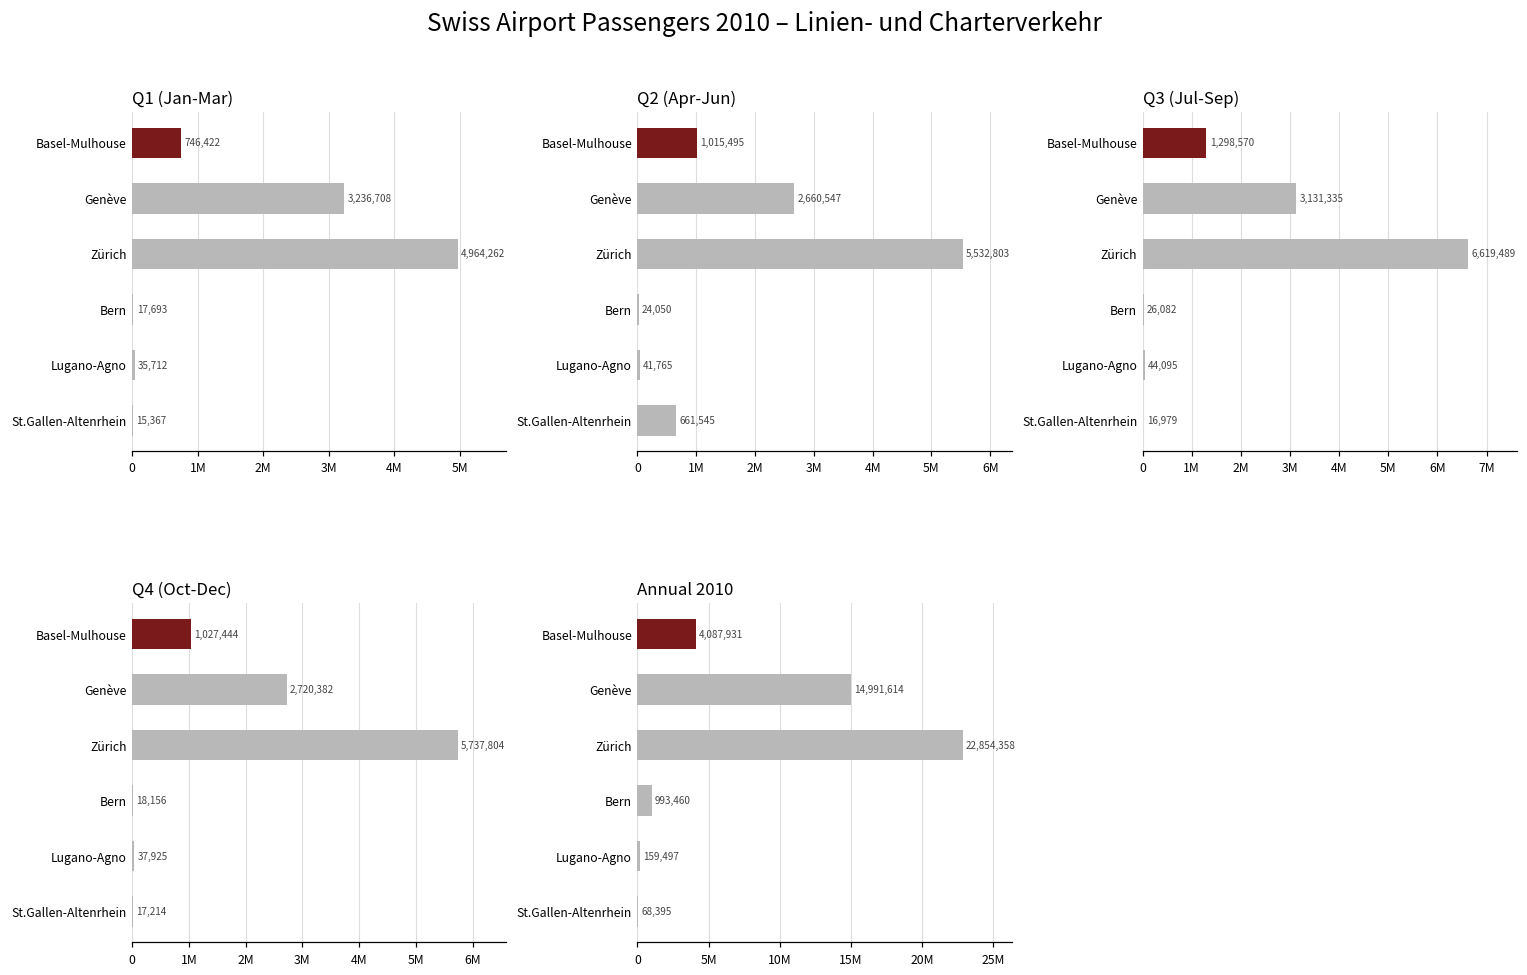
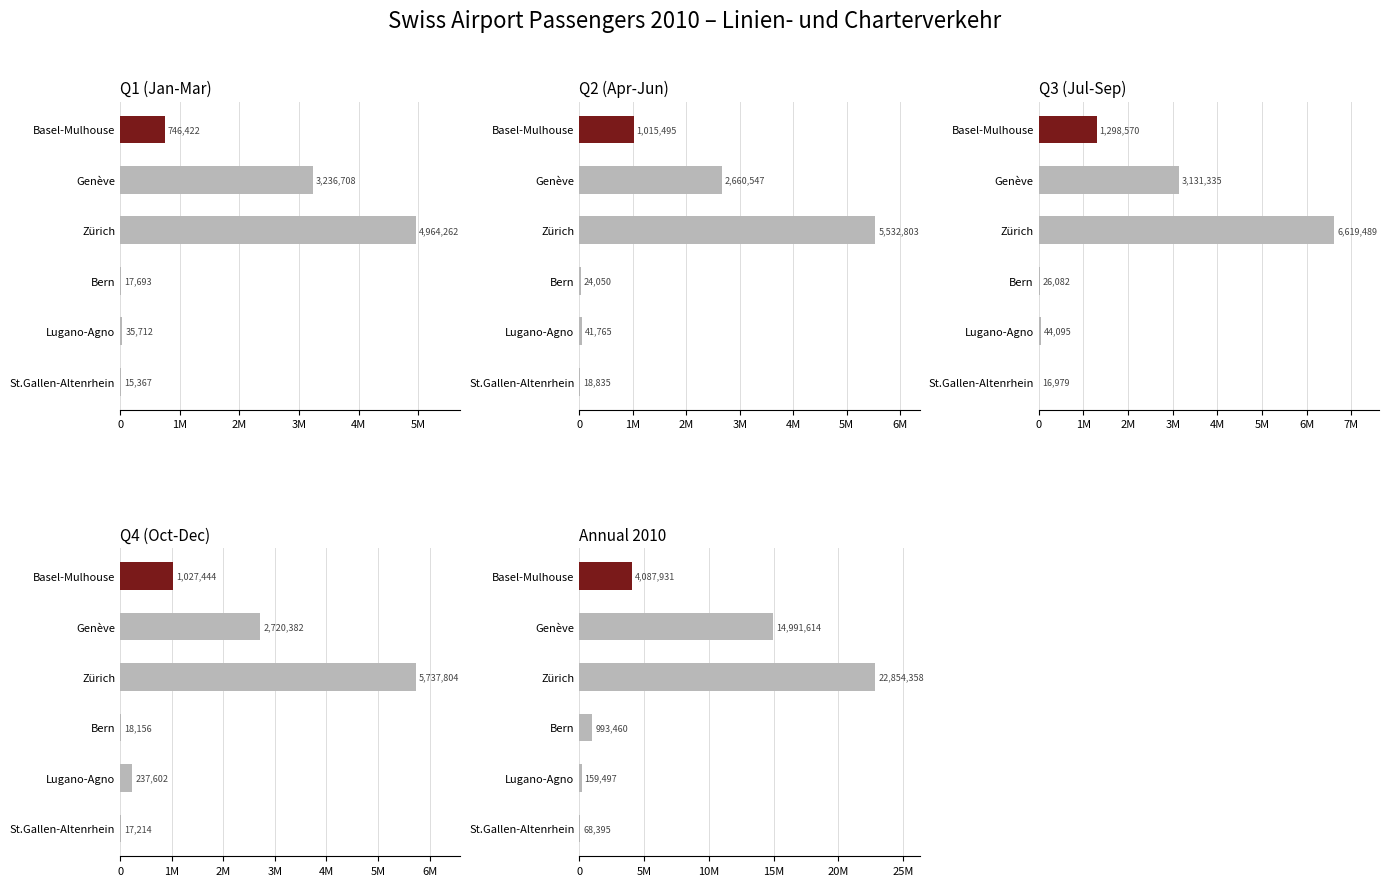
Q2 (Apr-Jun), St.Gallen-Altenrhein: 661,545 -> 18,835
Q4 (Oct-Dec), Lugano-Agno: 37,925 -> 237,602
